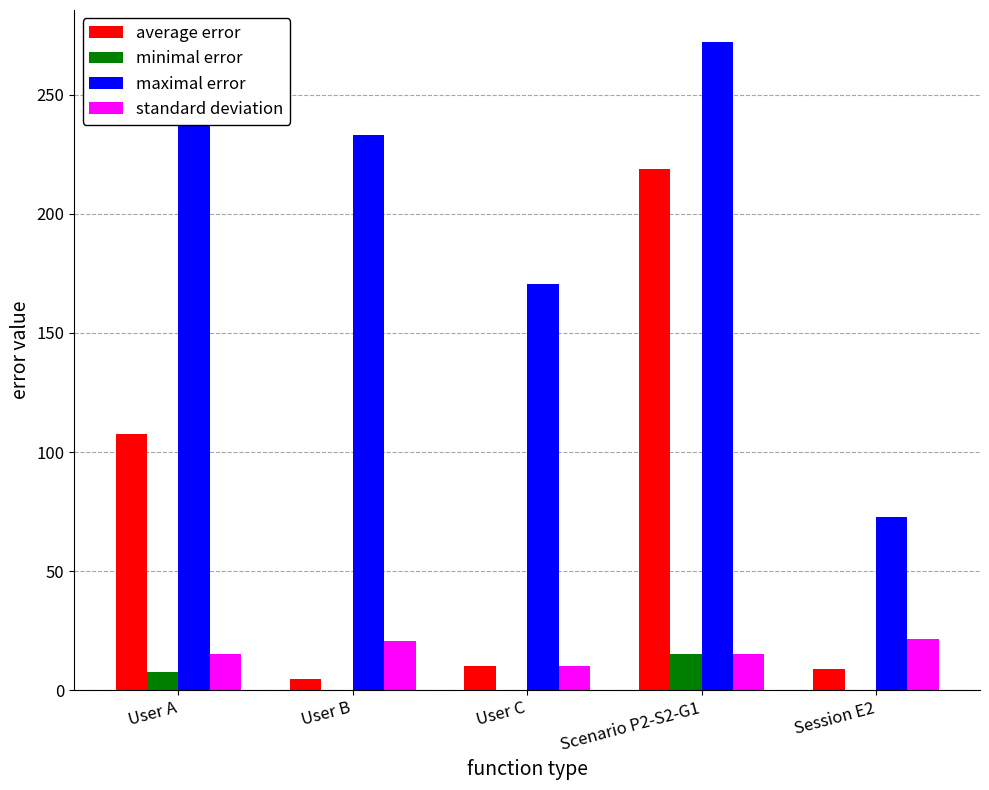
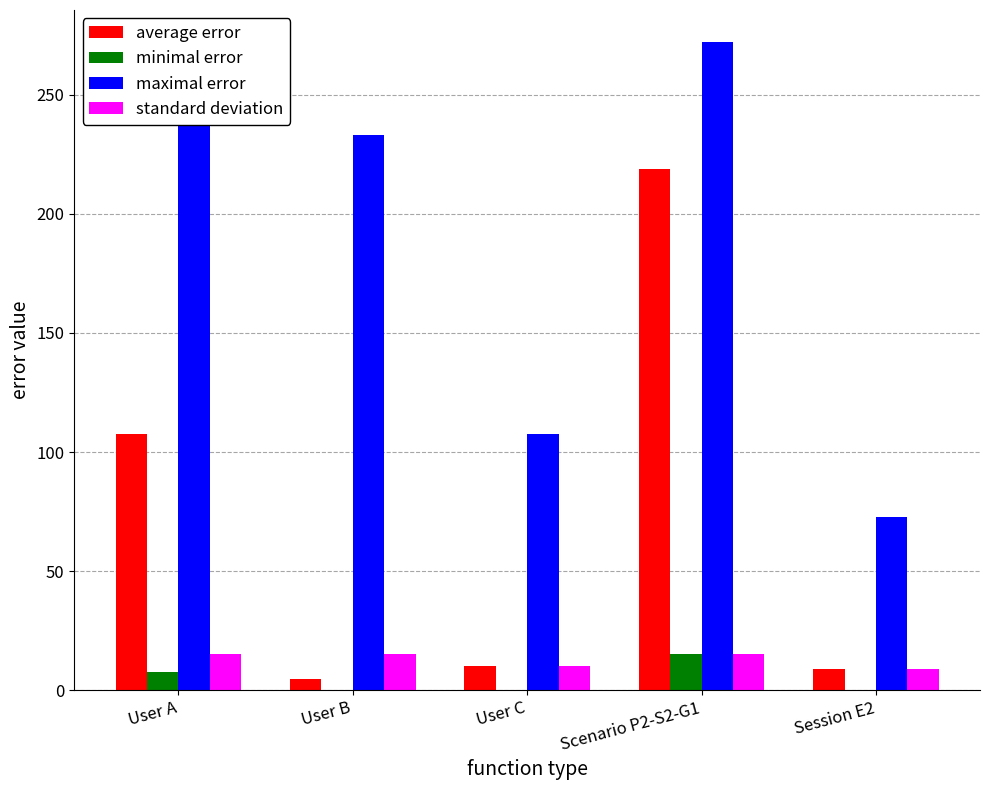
standard deviation, User B: 21 -> 15
maximal error, User C: 170 -> 108
standard deviation, Session E2: 22 -> 9
